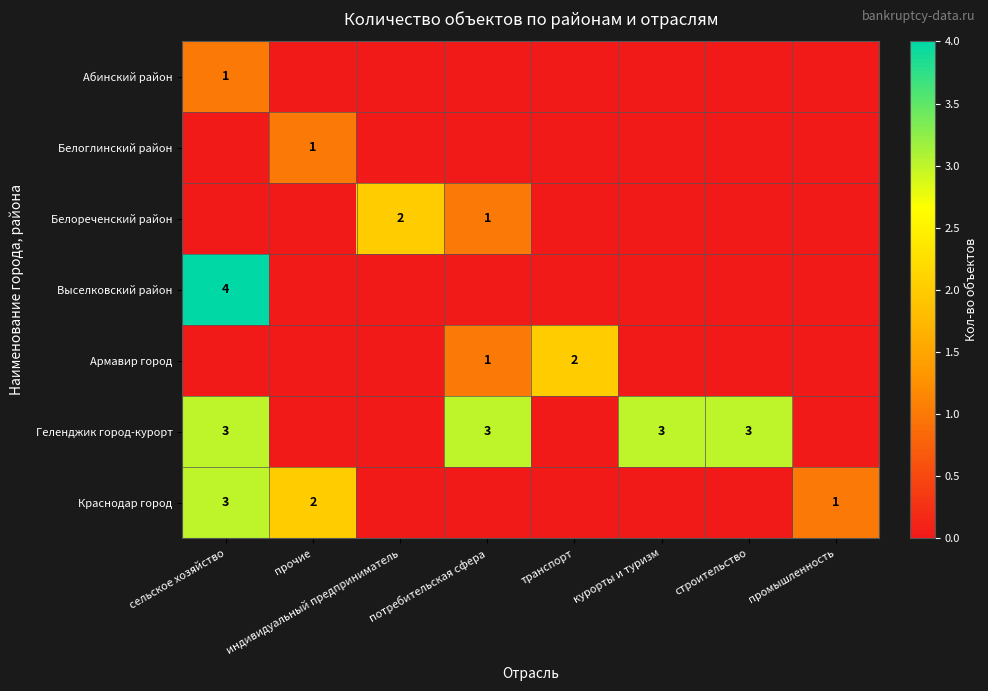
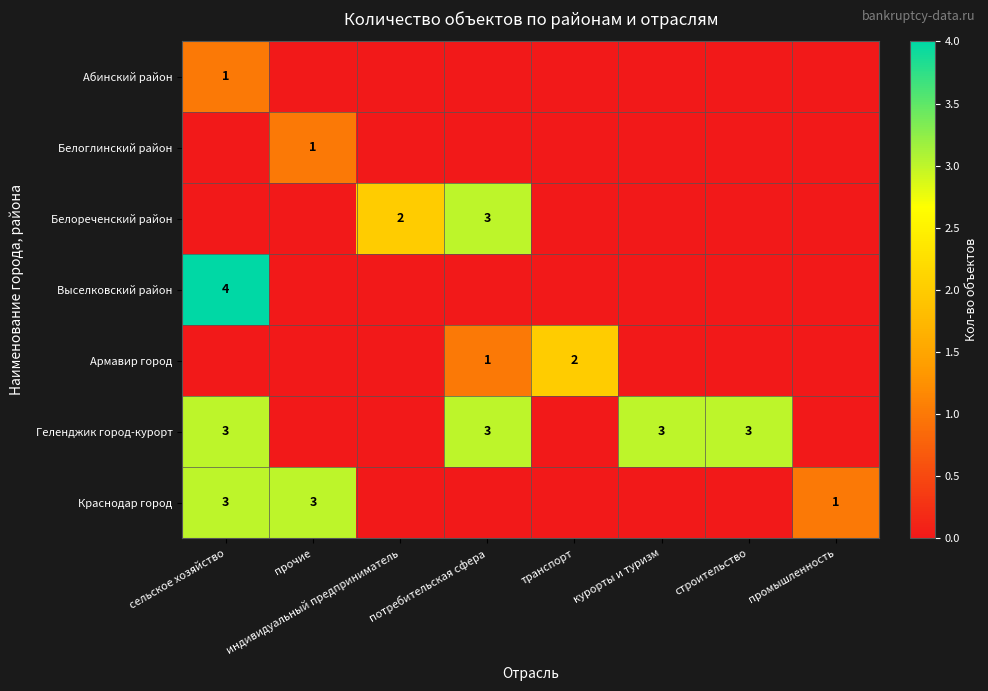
Белореченский район, потребительская сфера: 1 -> 3
Краснодар город, прочие: 2 -> 3
